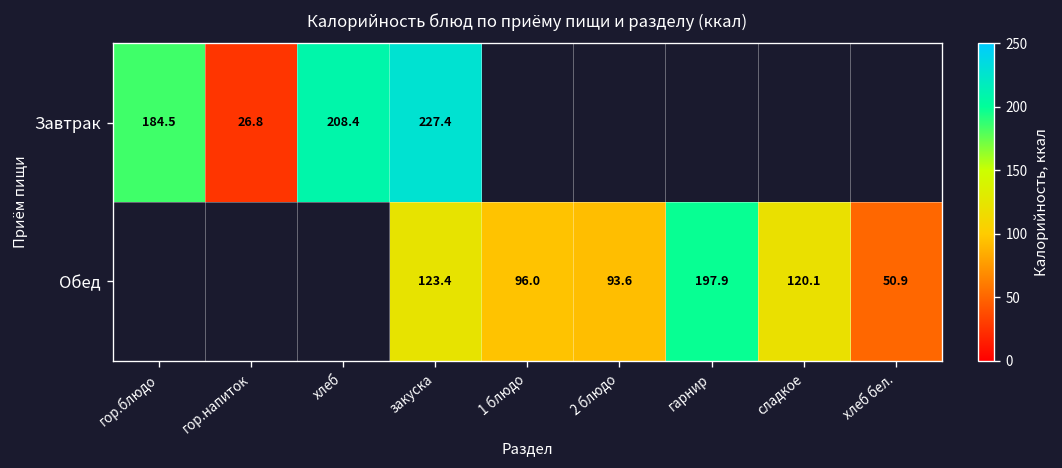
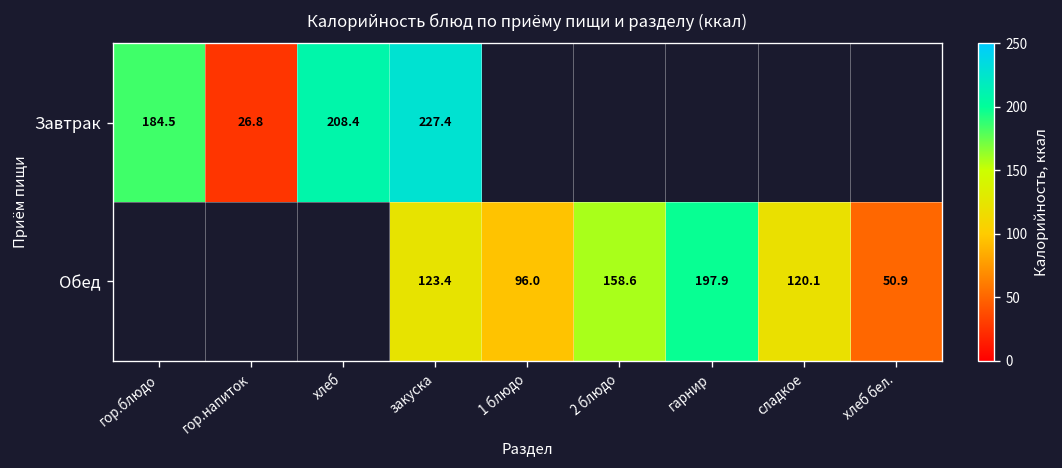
Обед, 2 блюдо: 93.6 -> 158.6
